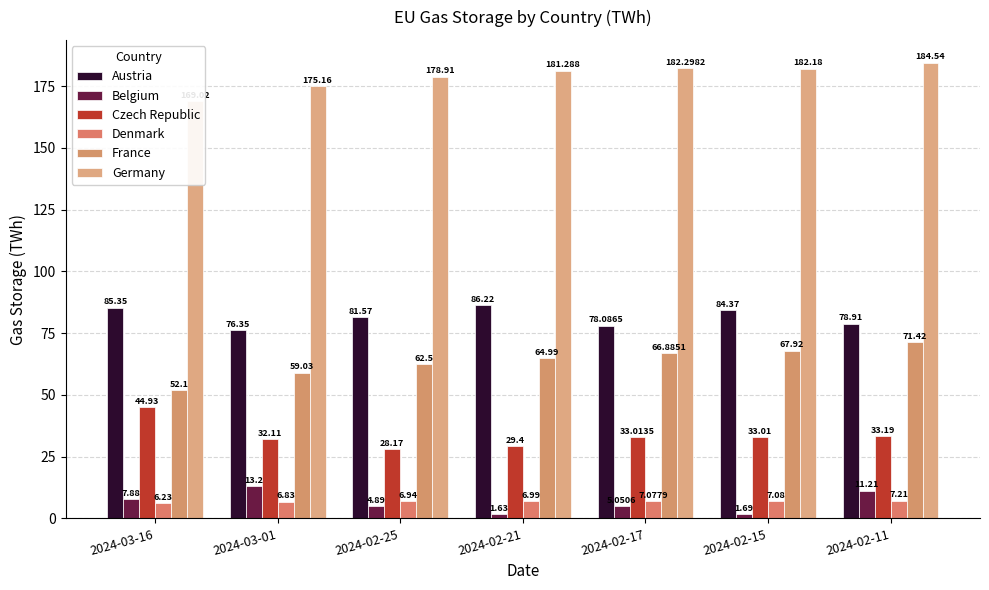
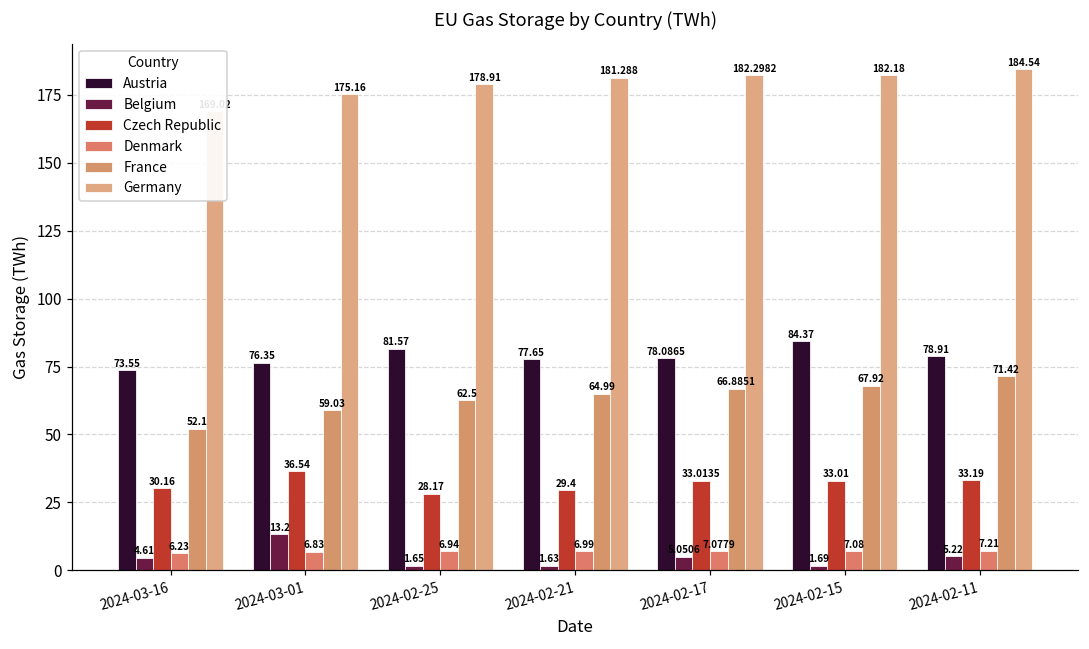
Austria, 2024-03-16: 85.35 -> 73.55
Belgium, 2024-03-16: 7.88 -> 4.61
Czech Republic, 2024-03-16: 44.93 -> 30.16
Czech Republic, 2024-03-01: 32.11 -> 36.54
Belgium, 2024-02-25: 4.89 -> 1.65
Austria, 2024-02-21: 86.22 -> 77.65
Belgium, 2024-02-11: 11.21 -> 5.22
